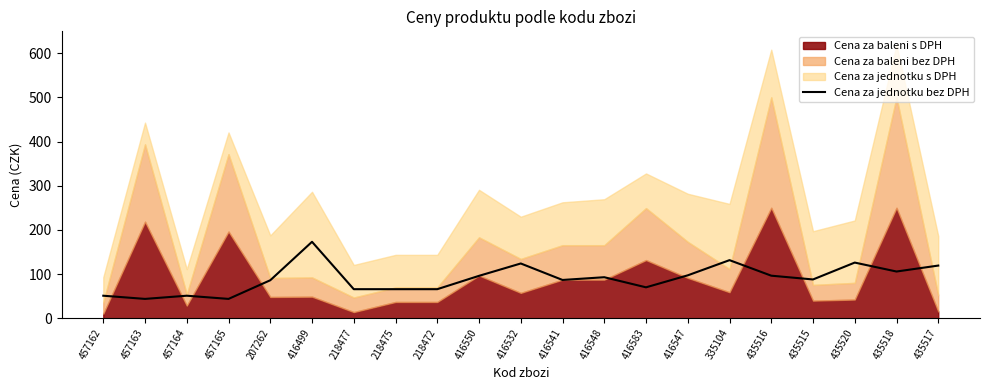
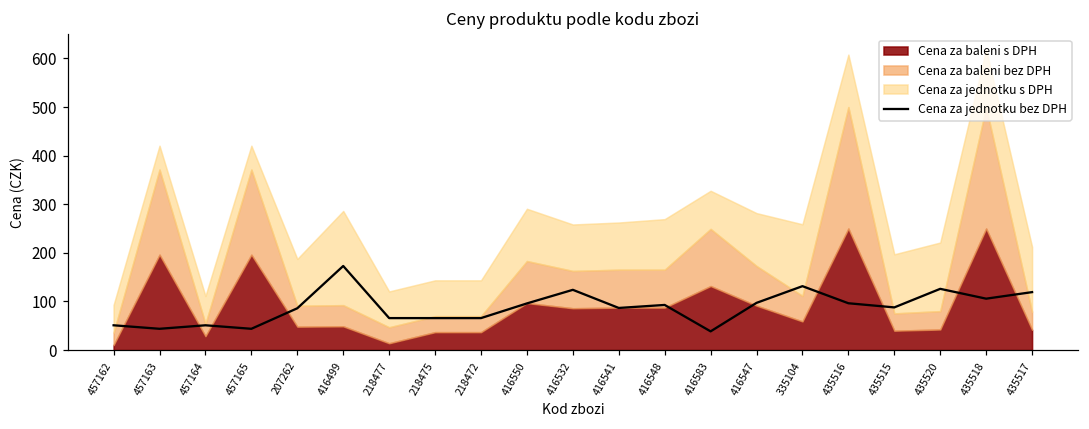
Cena za baleni s DPH, 457163: 220 -> 200
Cena za baleni s DPH, 416532: 60 -> 90
Cena za jednotku bez DPH, 416583: 70 -> 40
Cena za baleni s DPH, 435517: 20 -> 40
